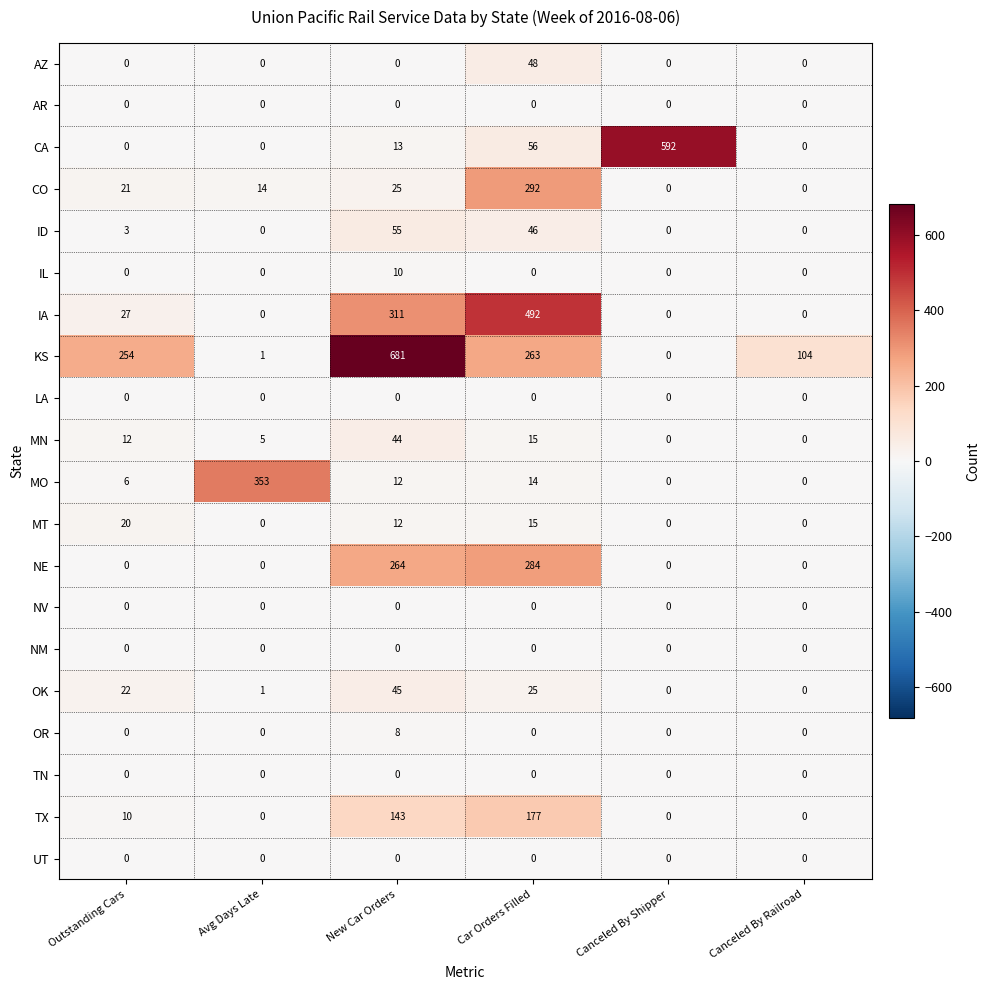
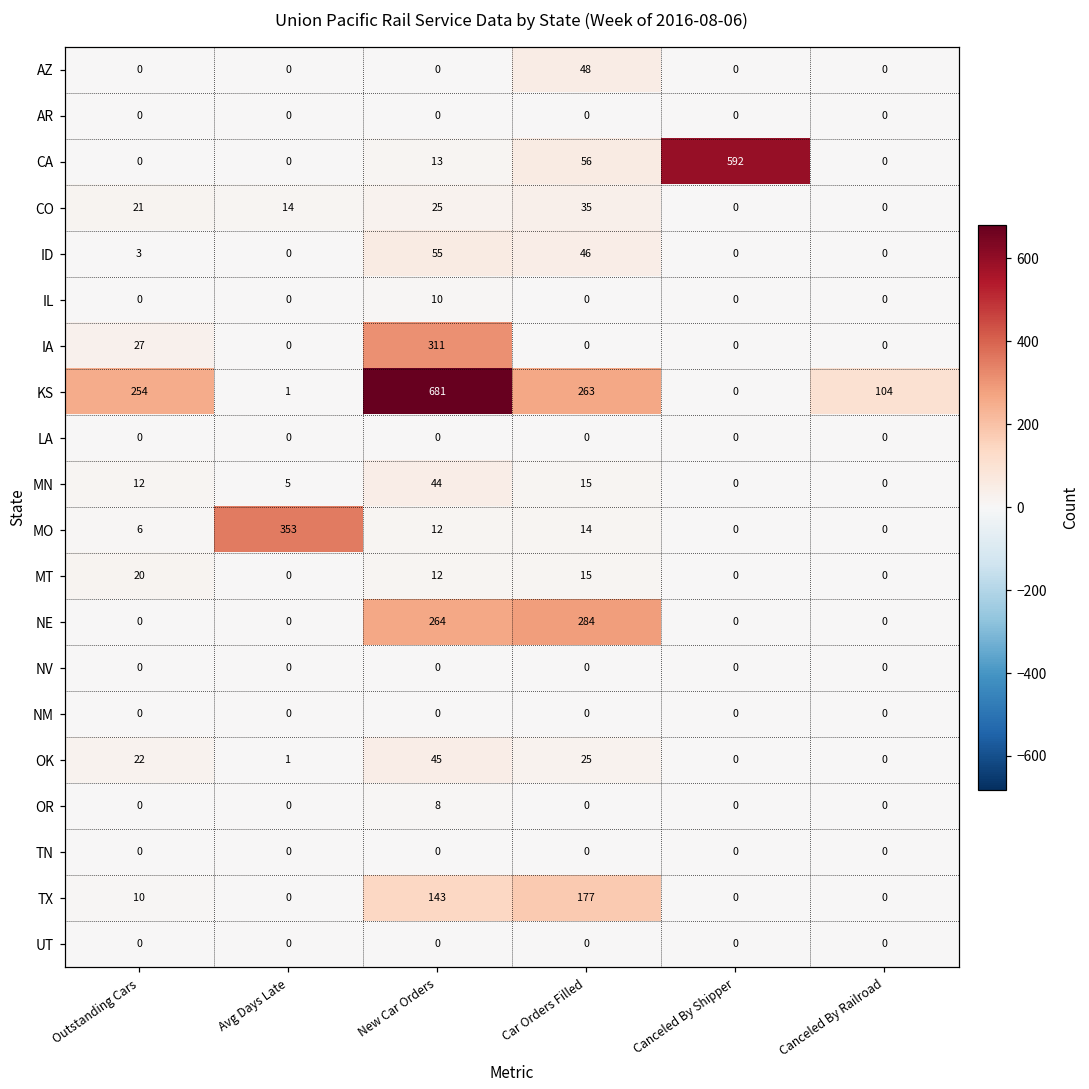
CO, Car Orders Filled: 292 -> 35
IA, Car Orders Filled: 492 -> 0
